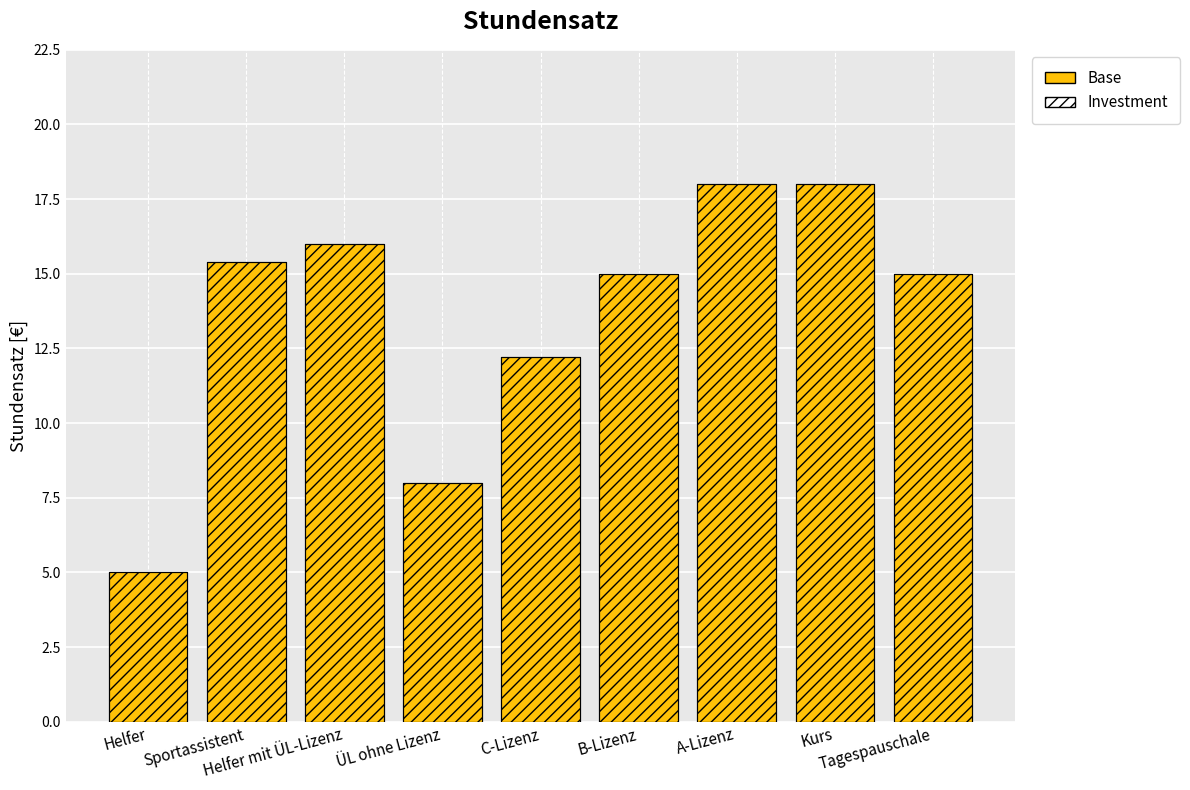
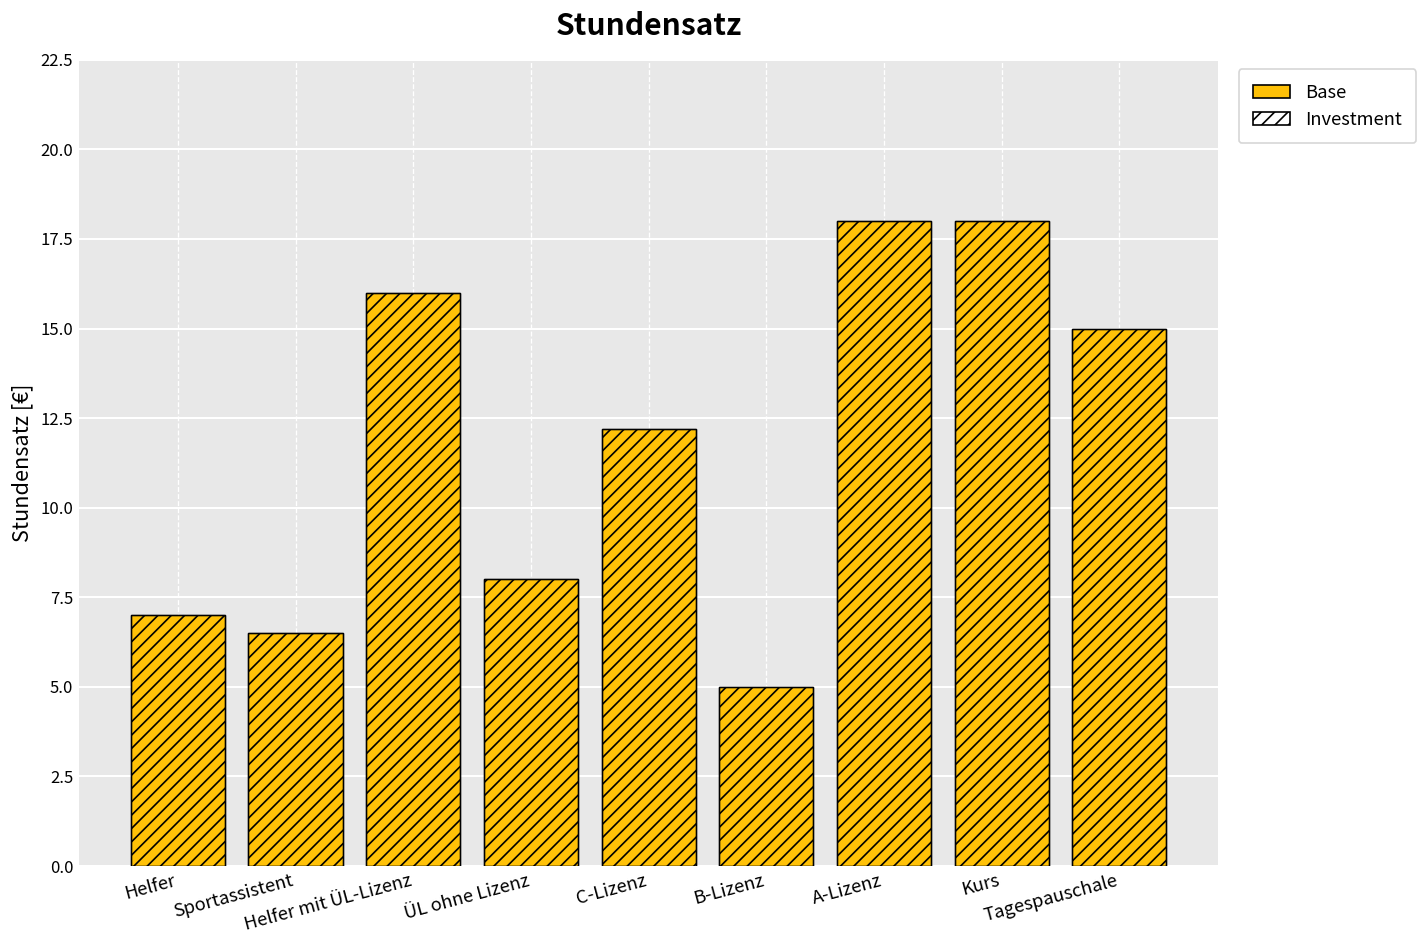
Helfer: 5 -> 7
Sportassistent: 15.4 -> 6.5
B-Lizenz: 15 -> 5
